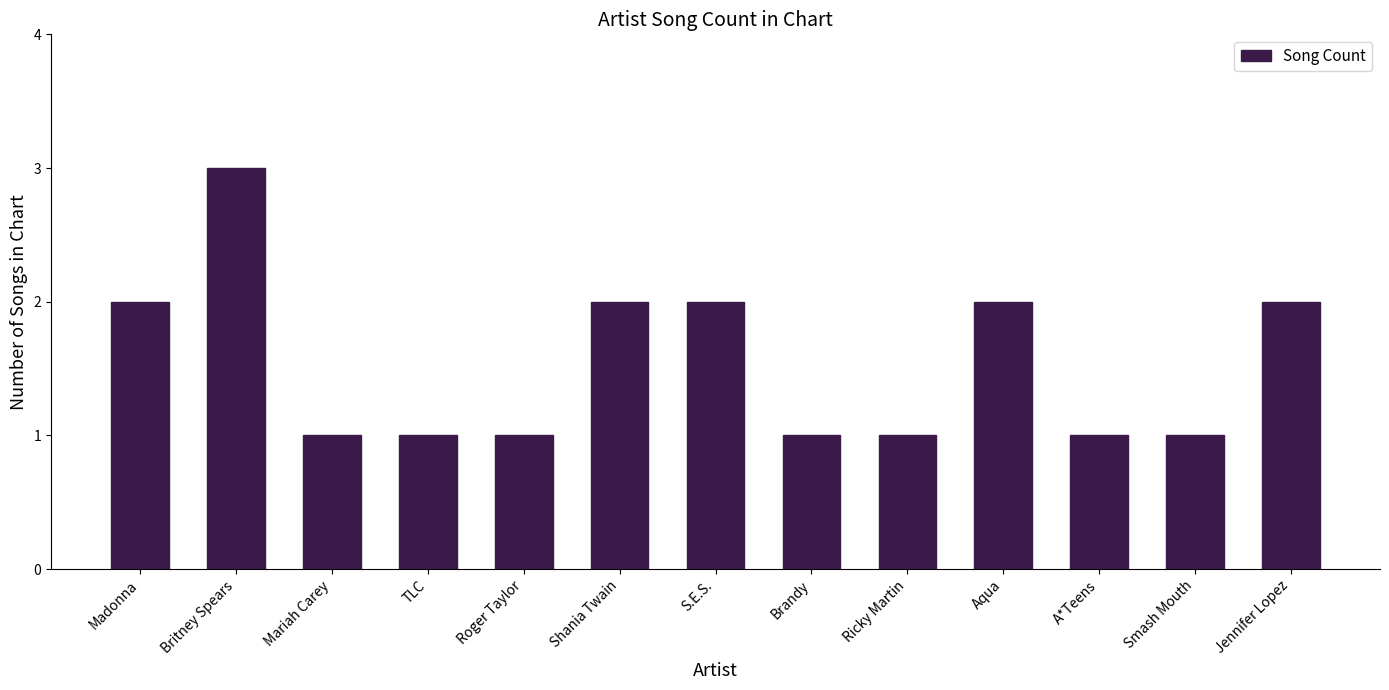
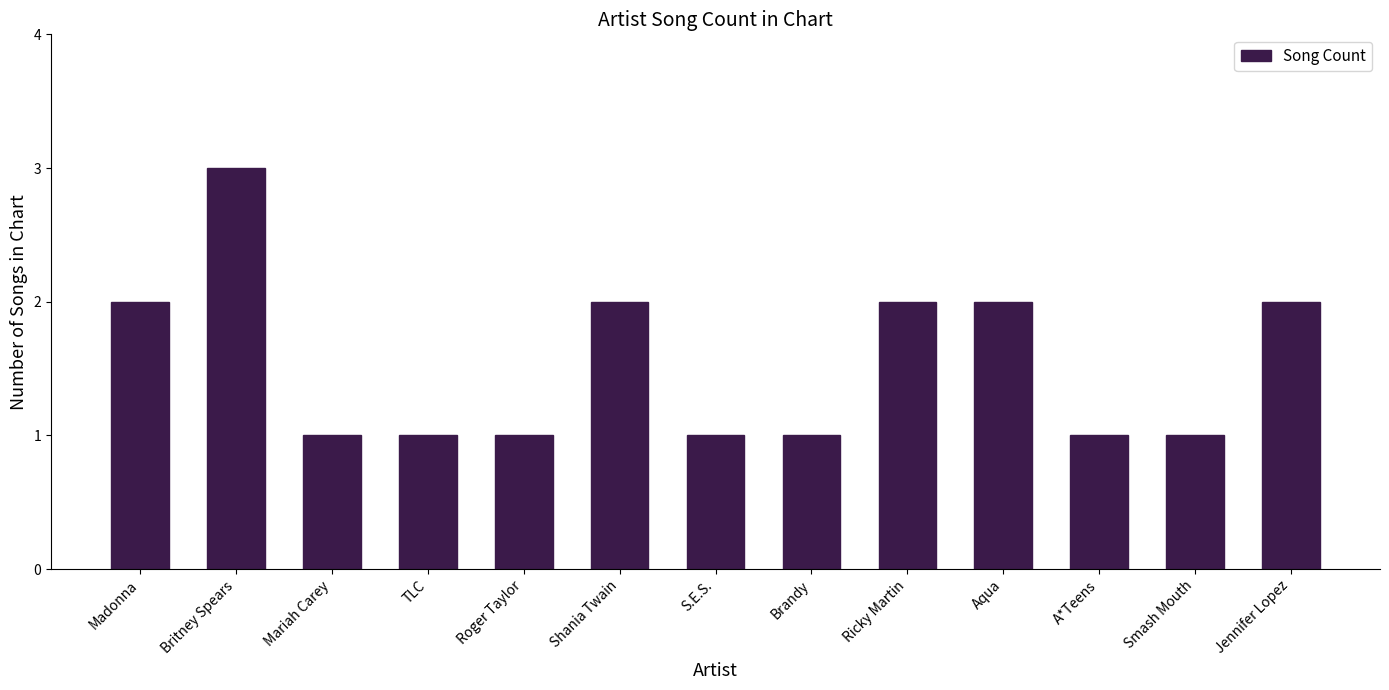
S.E.S.: 2 -> 1
Ricky Martin: 1 -> 2
